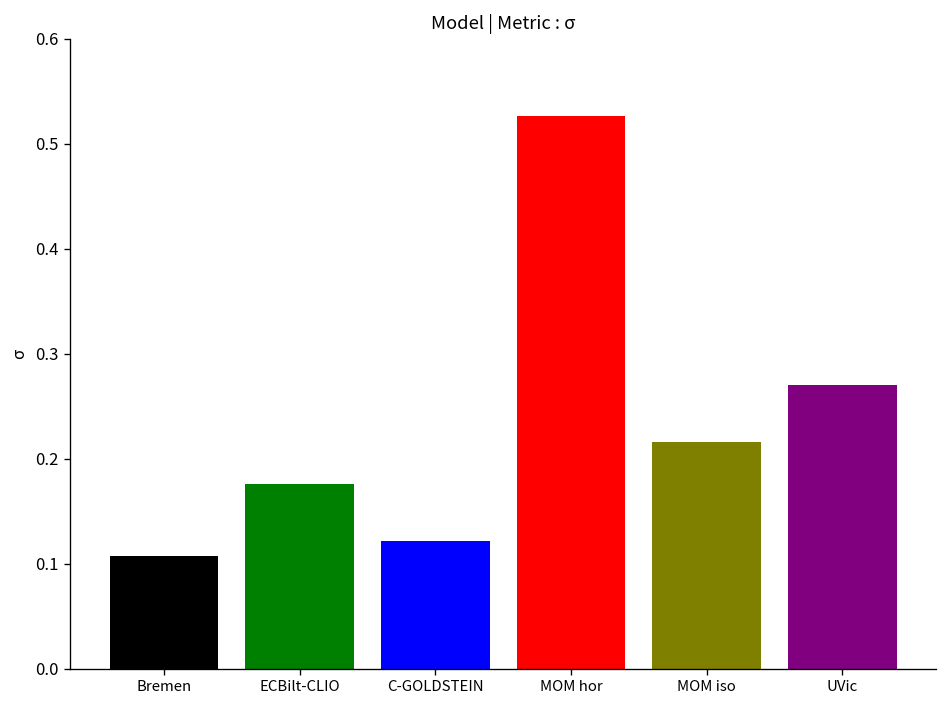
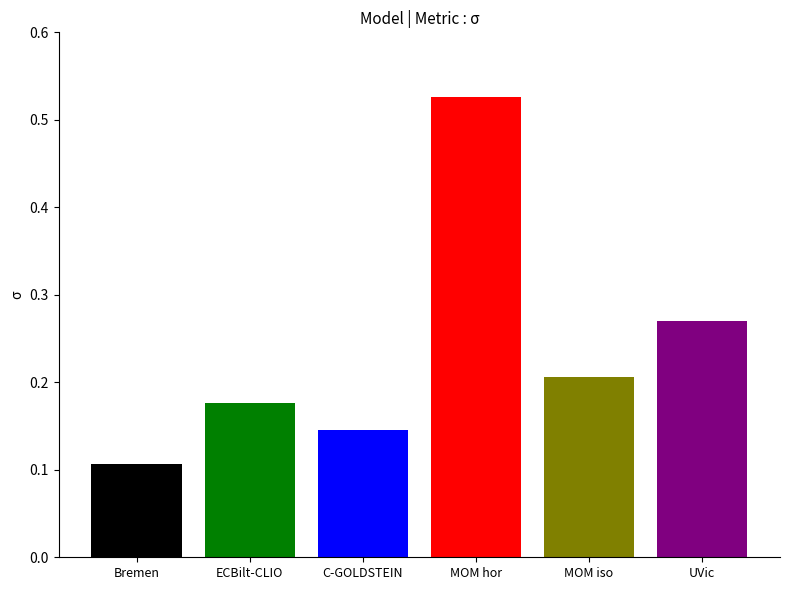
C-GOLDSTEIN: 0.12 -> 0.15
MOM iso: 0.22 -> 0.21
